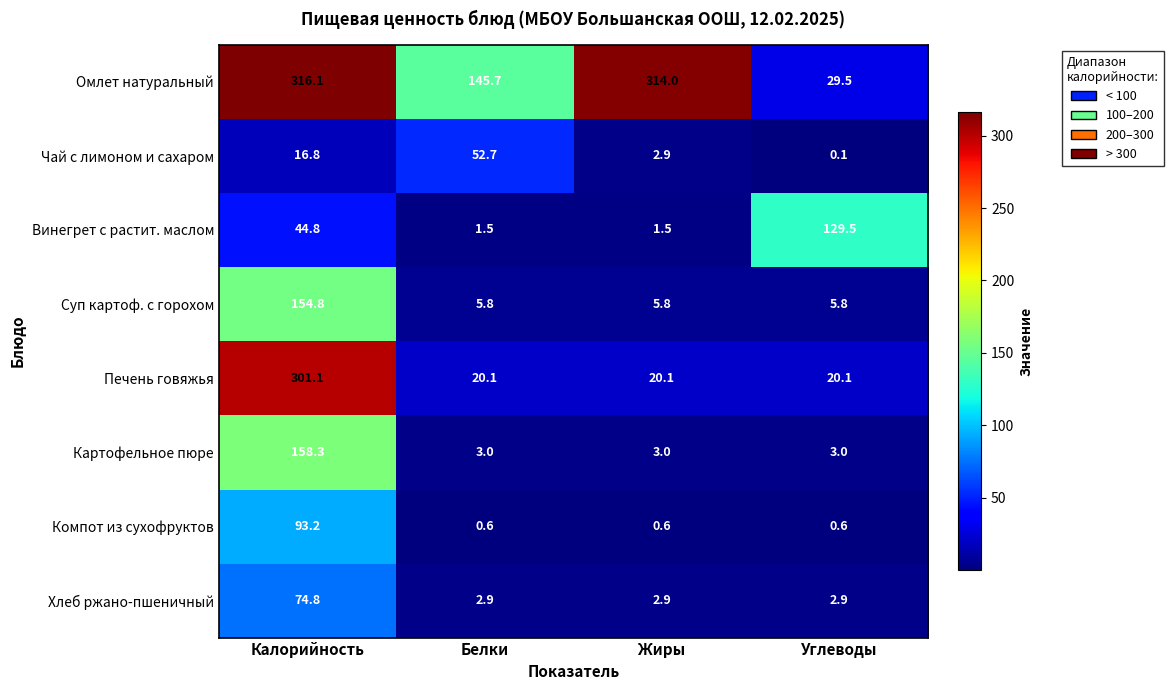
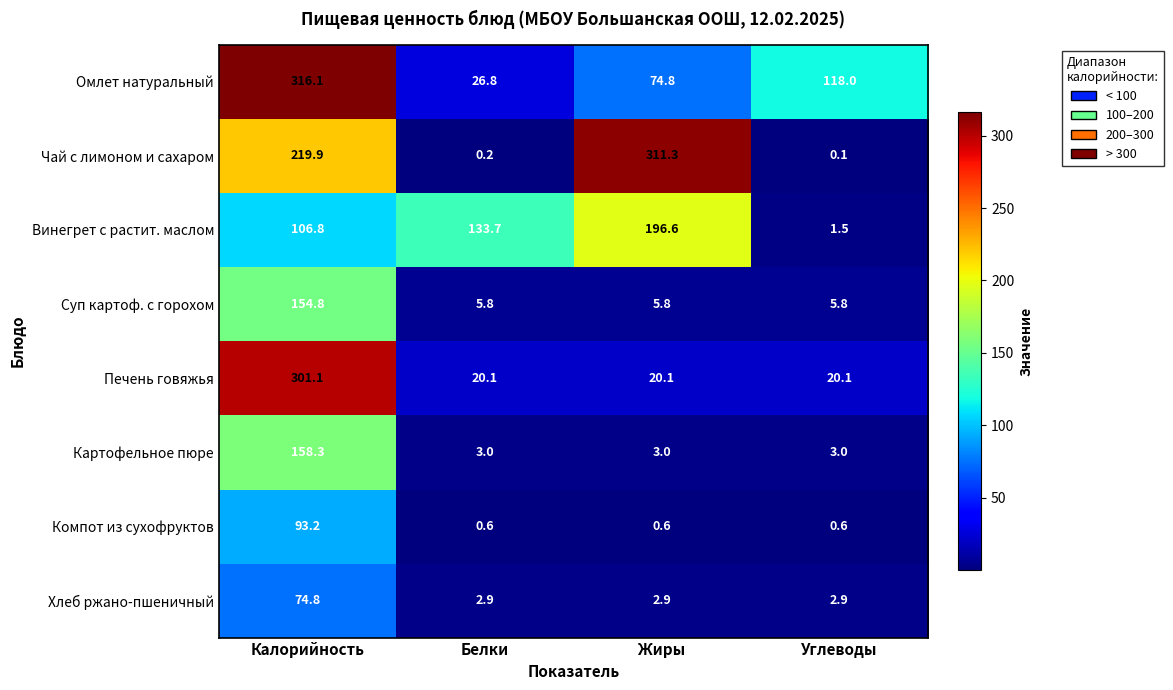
Омлет натуральный, Белки: 145.7 -> 26.8
Омлет натуральный, Жиры: 314.0 -> 74.8
Омлет натуральный, Углеводы: 29.5 -> 118.0
Чай с лимоном и сахаром, Калорийность: 16.8 -> 219.9
Чай с лимоном и сахаром, Белки: 52.7 -> 0.2
Чай с лимоном и сахаром, Жиры: 2.9 -> 311.3
Винегрет с растит. маслом, Калорийность: 44.8 -> 106.8
Винегрет с растит. маслом, Белки: 1.5 -> 133.7
Винегрет с растит. маслом, Жиры: 1.5 -> 196.6
Винегрет с растит. маслом, Углеводы: 129.5 -> 1.5
